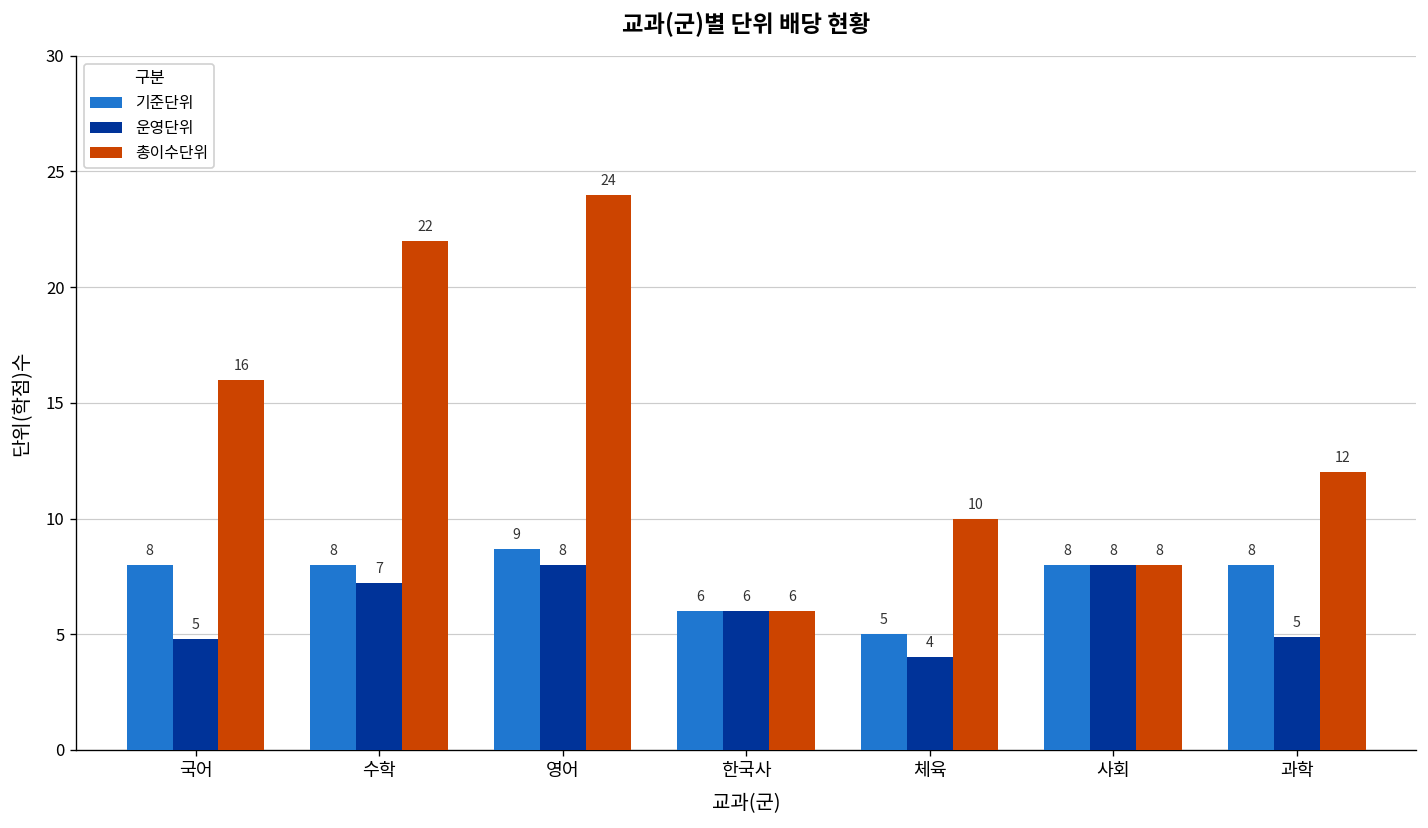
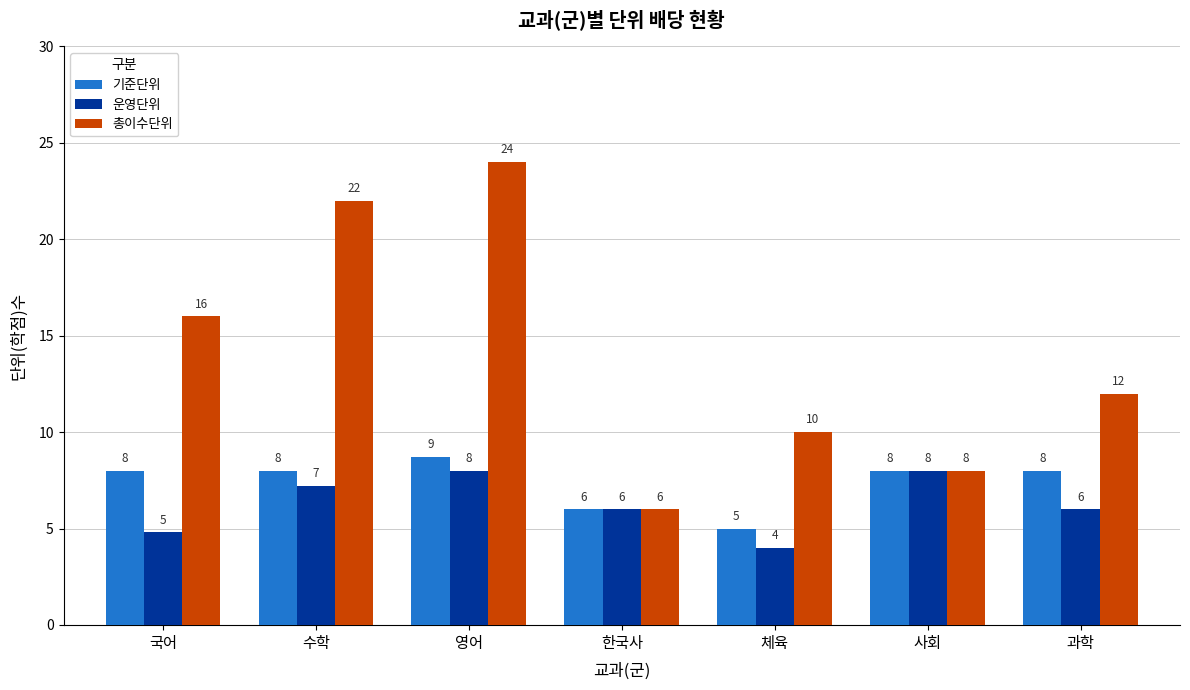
운영단위, 과학: 5 -> 6
